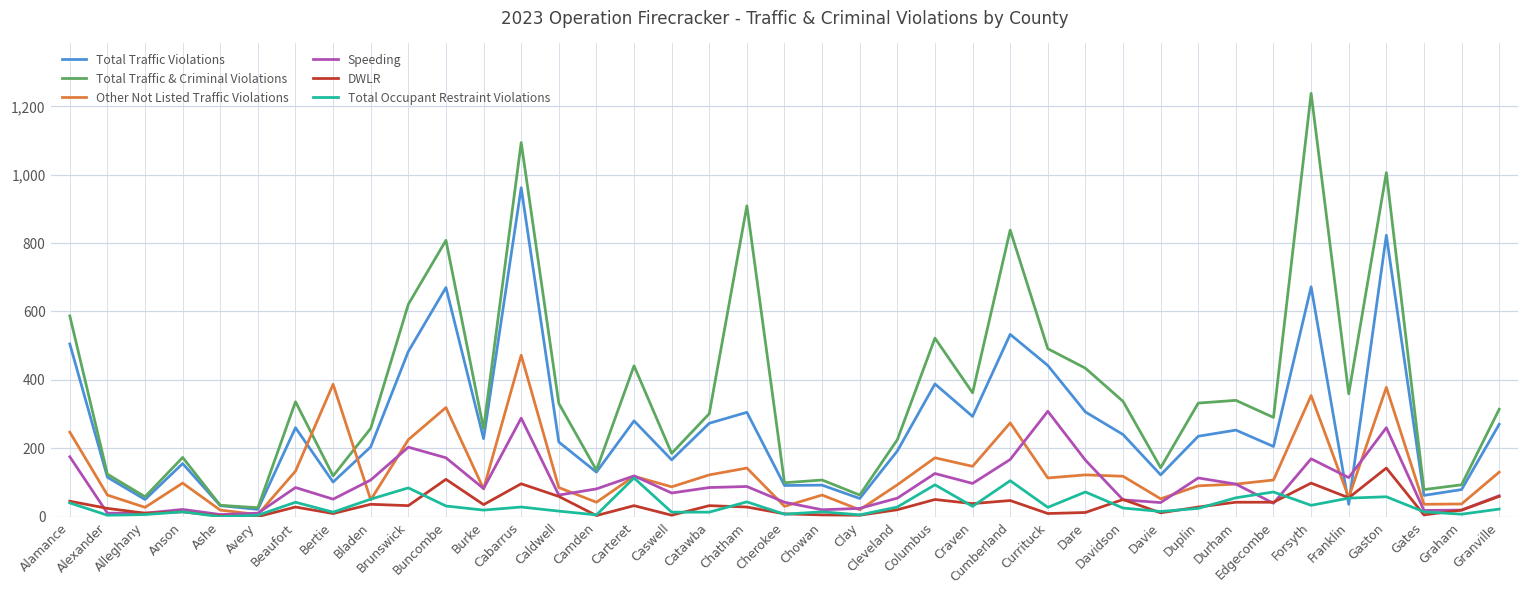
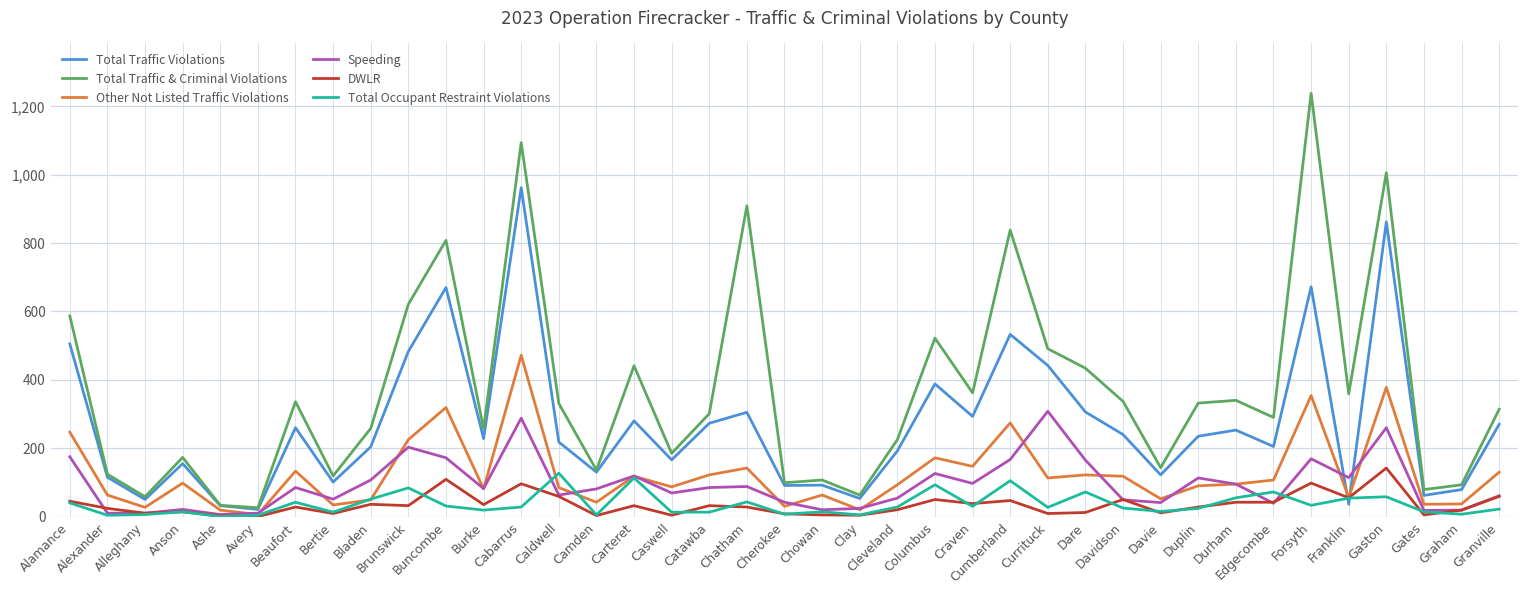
Other Not Listed Traffic Violations, Bertie: 390 -> 30
Total Occupant Restraint Violations, Caldwell: 20 -> 130
Total Traffic Violations, Gaston: 820 -> 860
